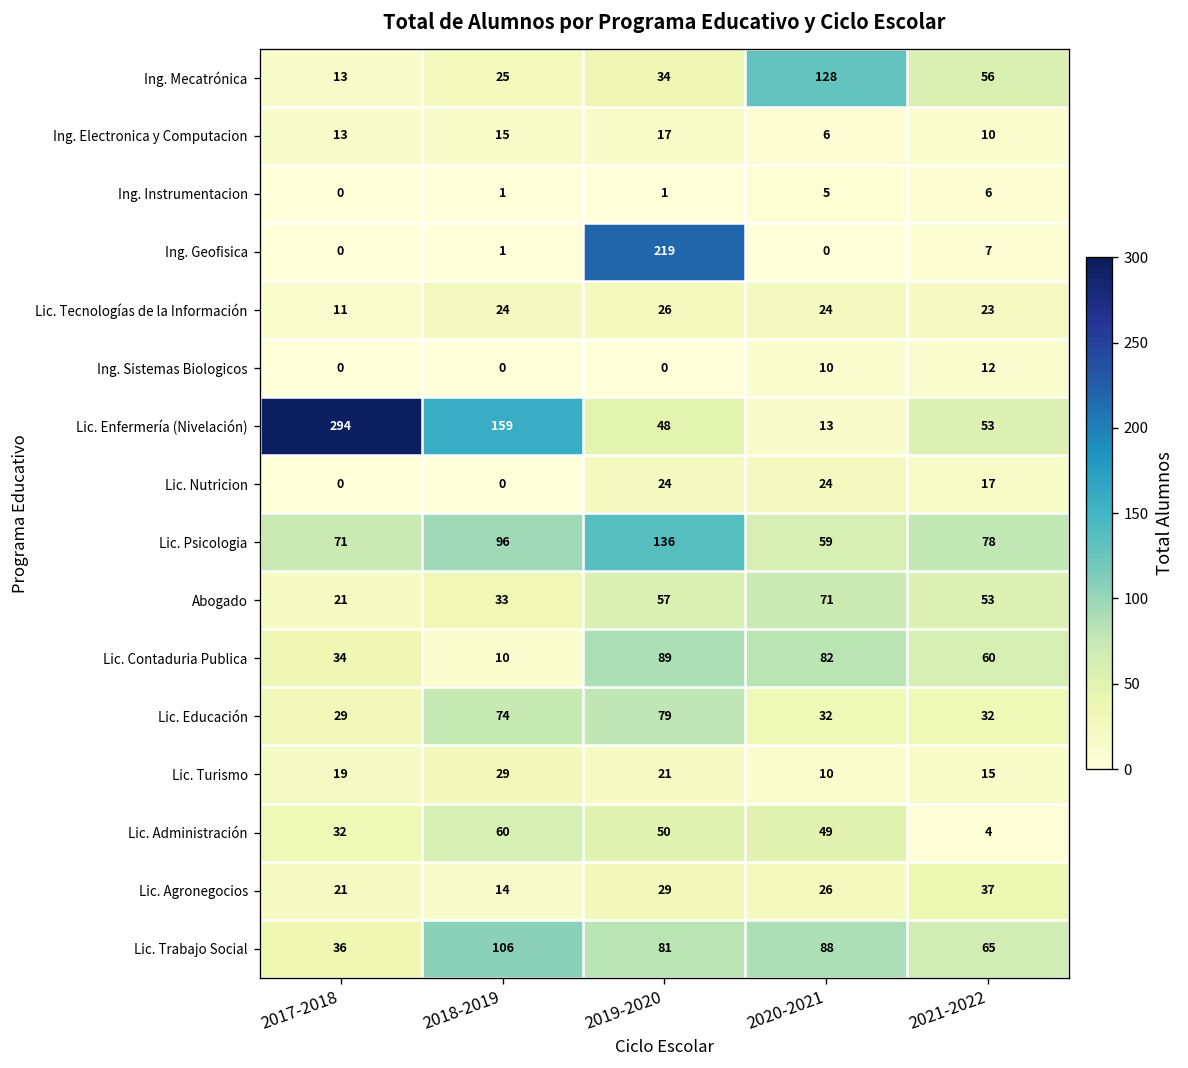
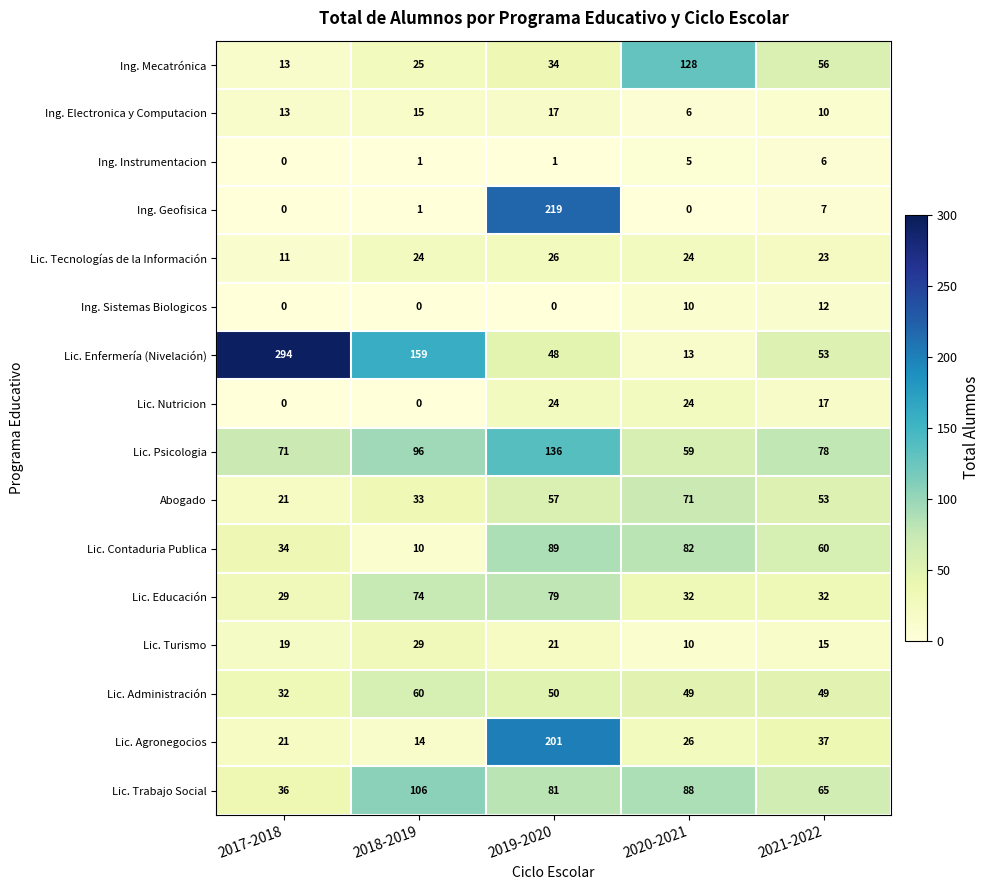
Lic. Administración, 2021-2022: 4 -> 49
Lic. Agronegocios, 2019-2020: 29 -> 201
